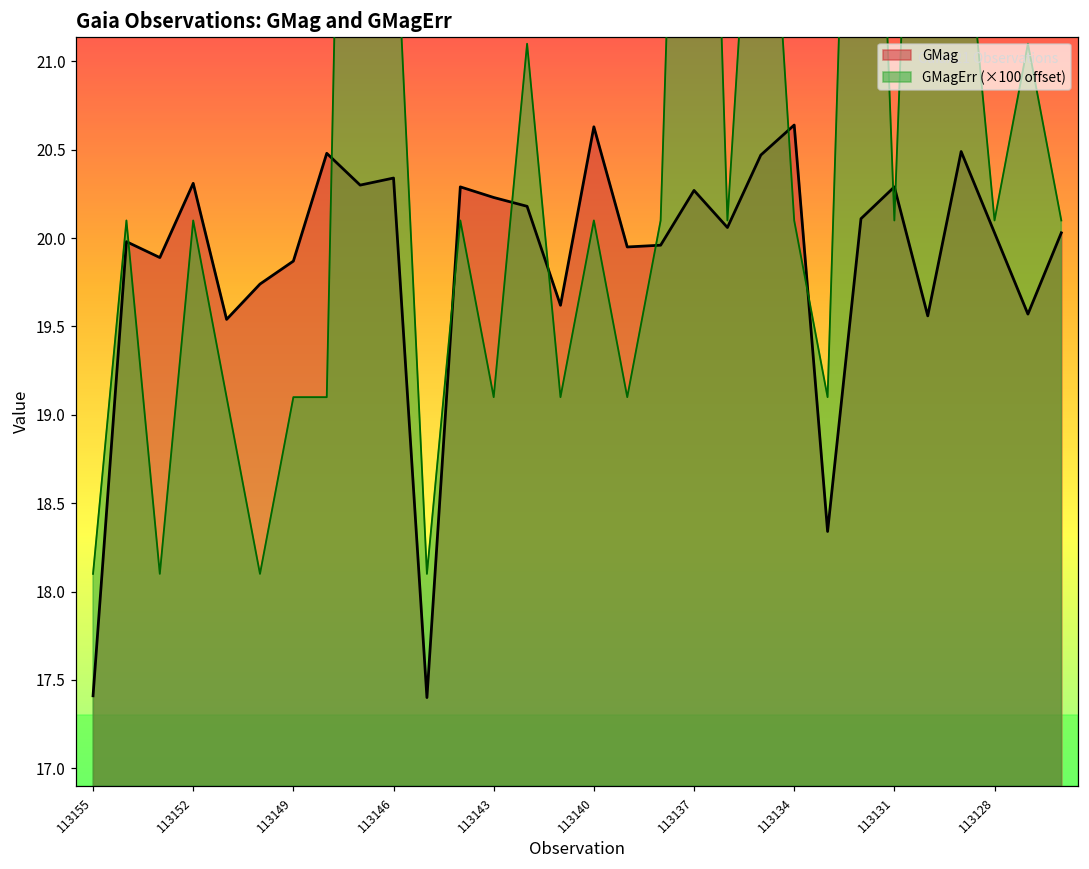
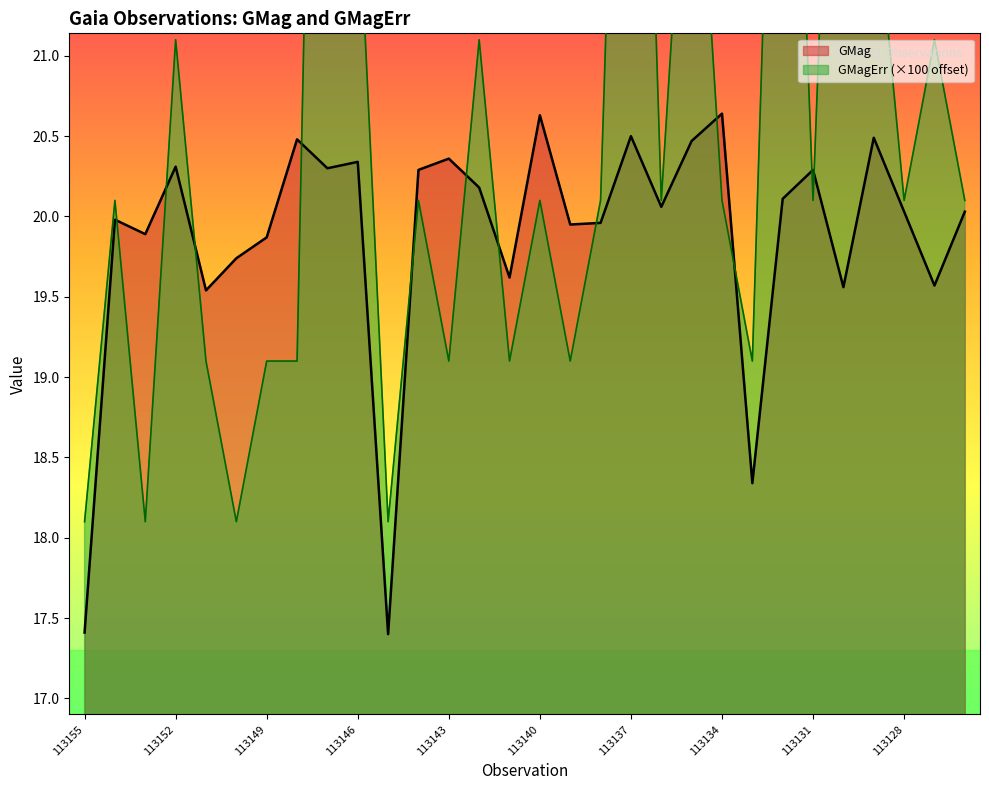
GMagErr (×100 offset), 113152: 20.10 -> 21.10
GMag, 113143: 20.23 -> 20.36
GMag, 113137: 20.27 -> 20.50
